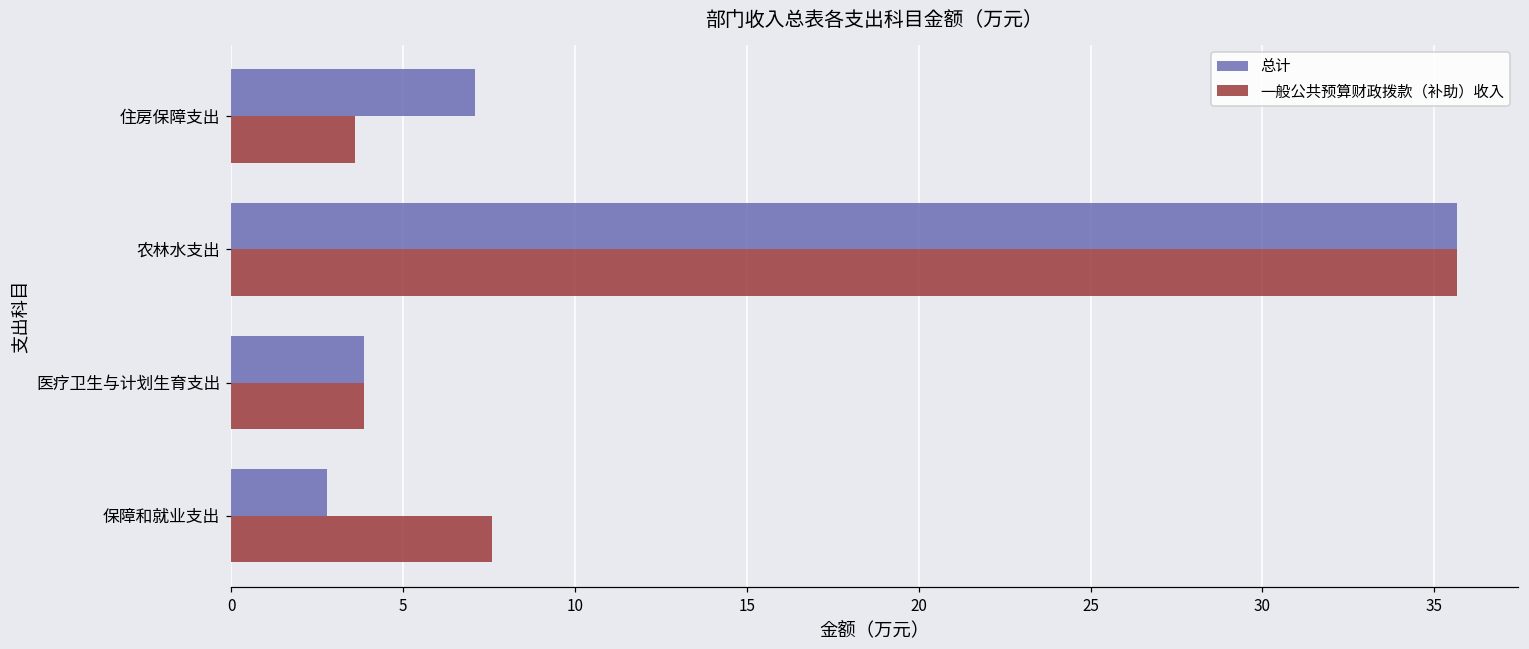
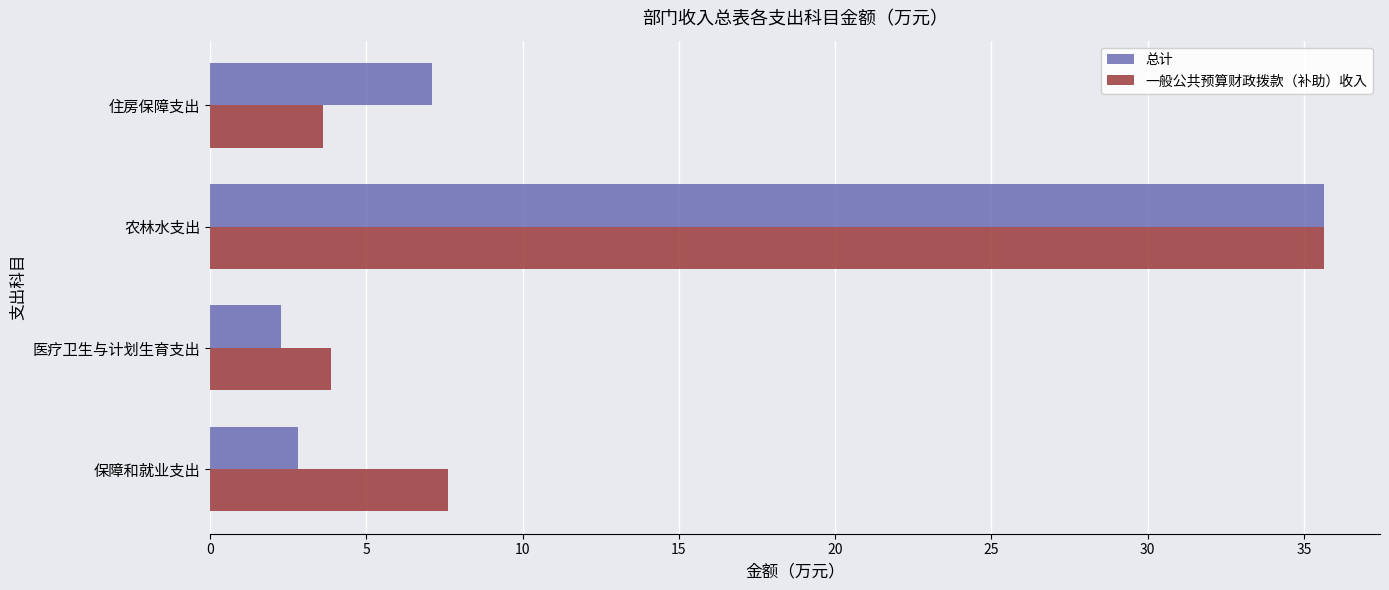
总计, 医疗卫生与计划生育支出: 3.9 -> 2.3
